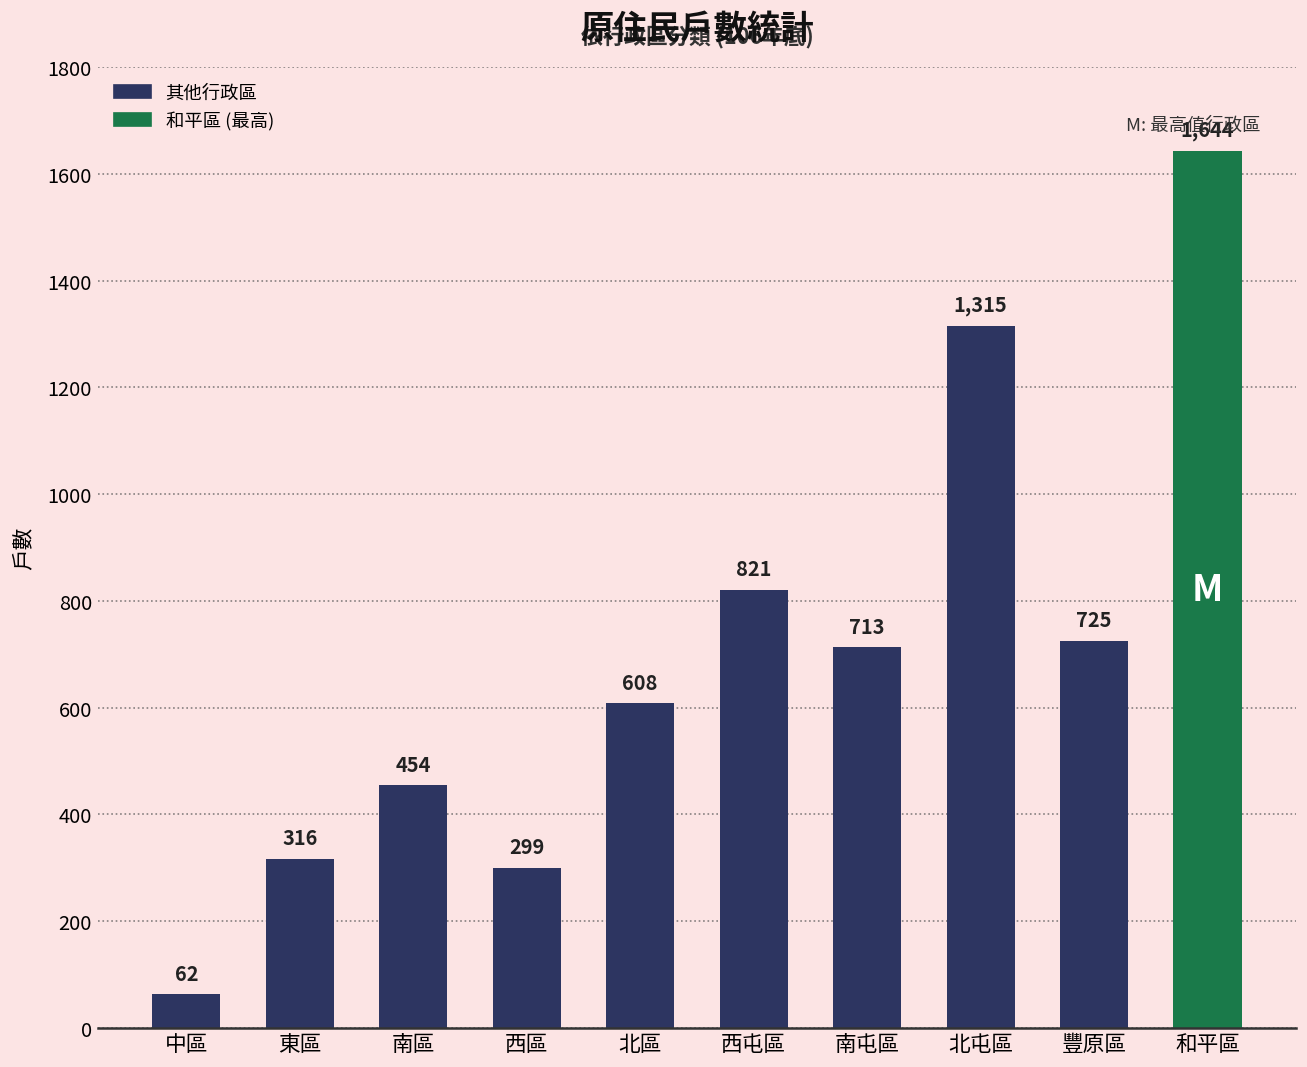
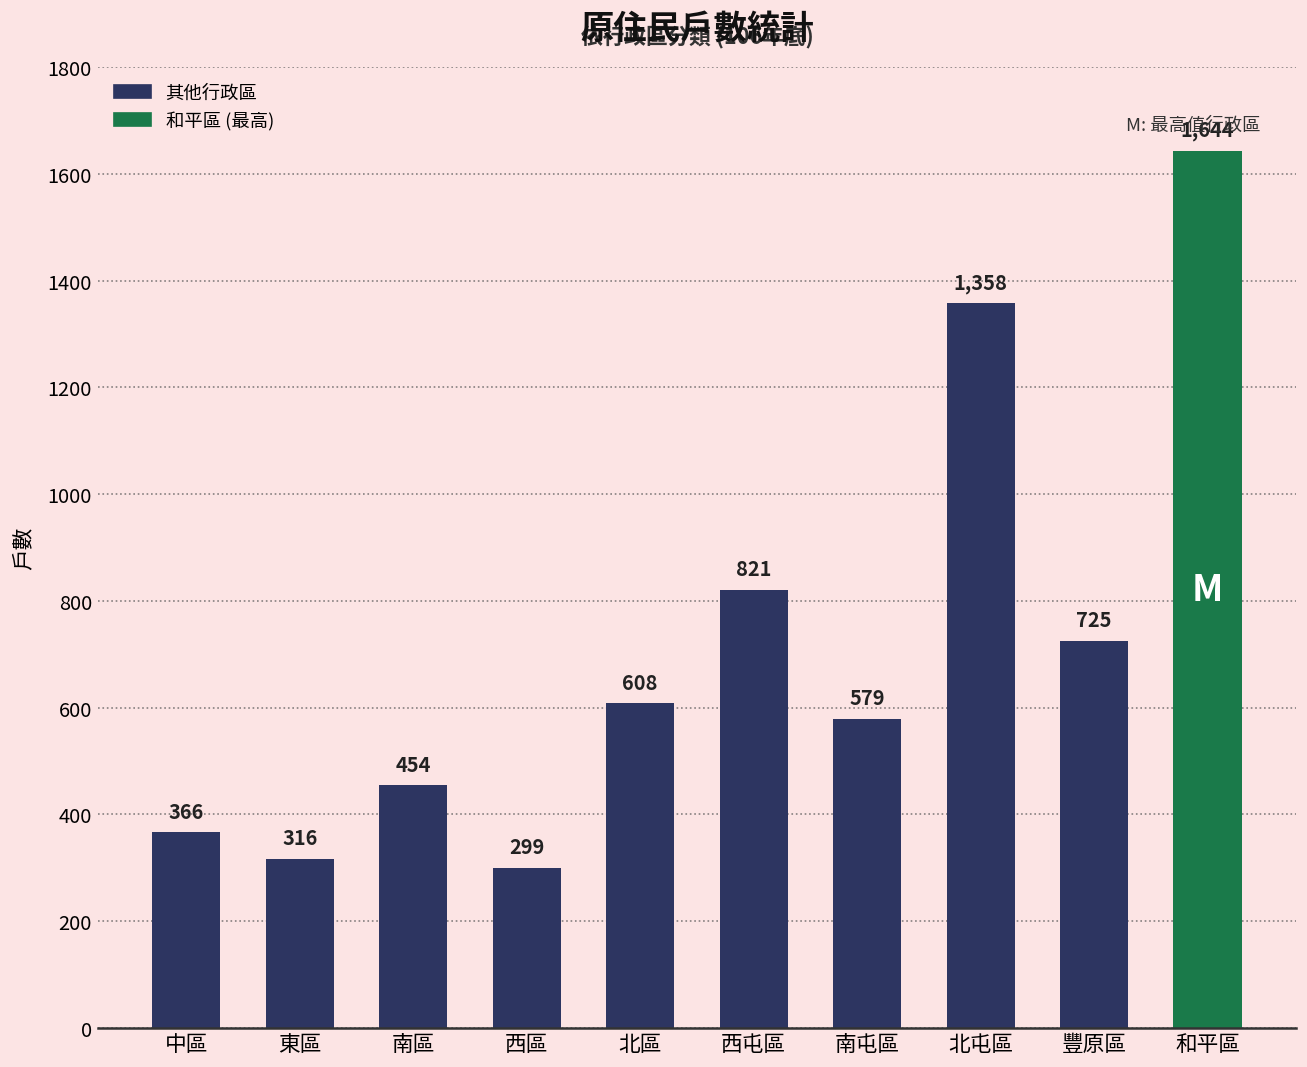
中區: 62 -> 366
南屯區: 713 -> 579
北屯區: 1,315 -> 1,358
